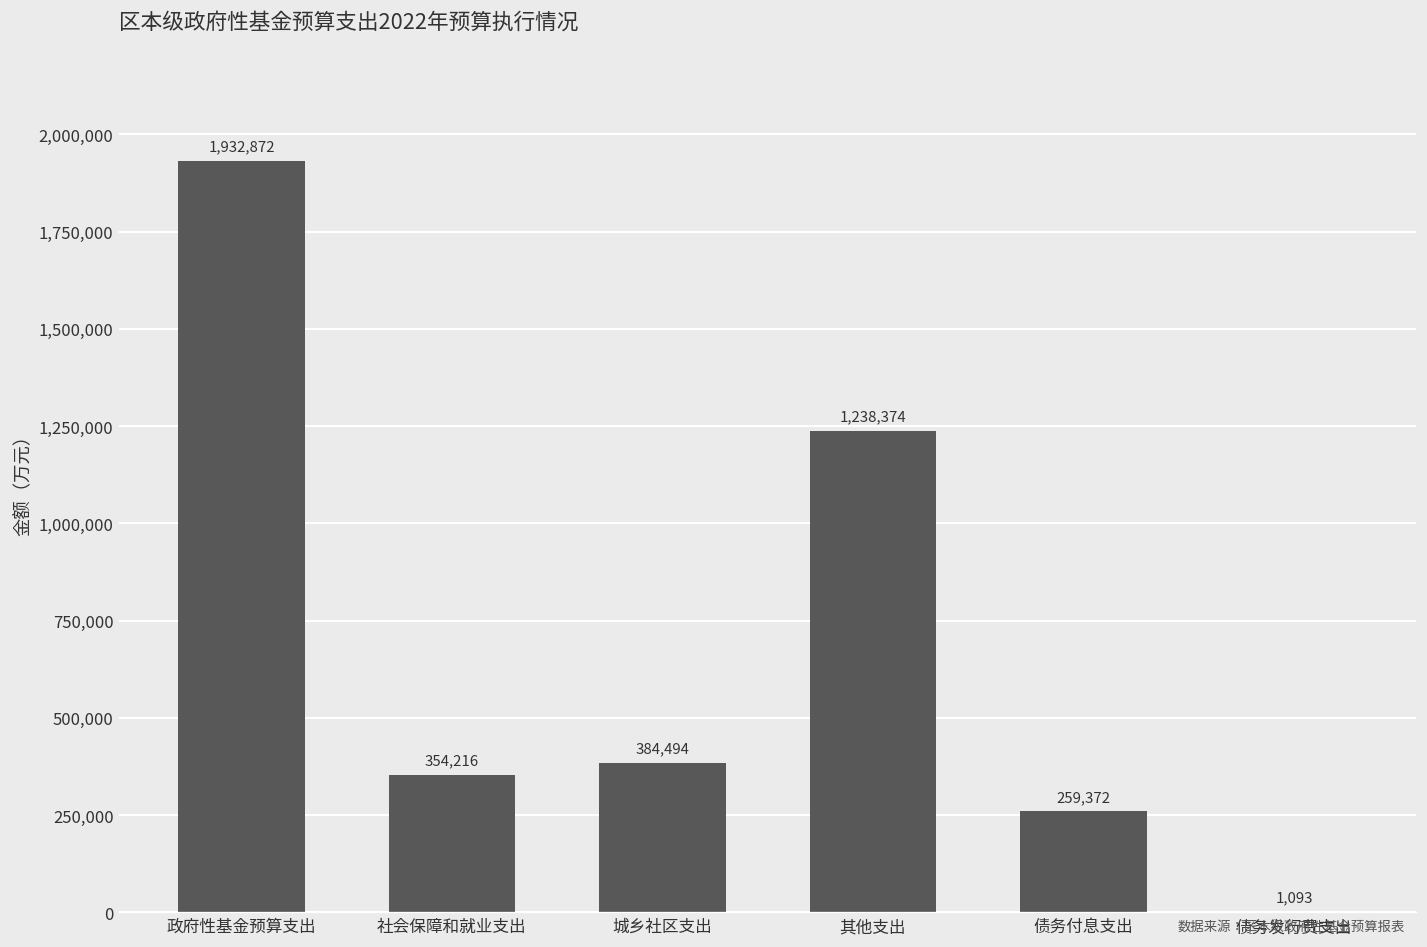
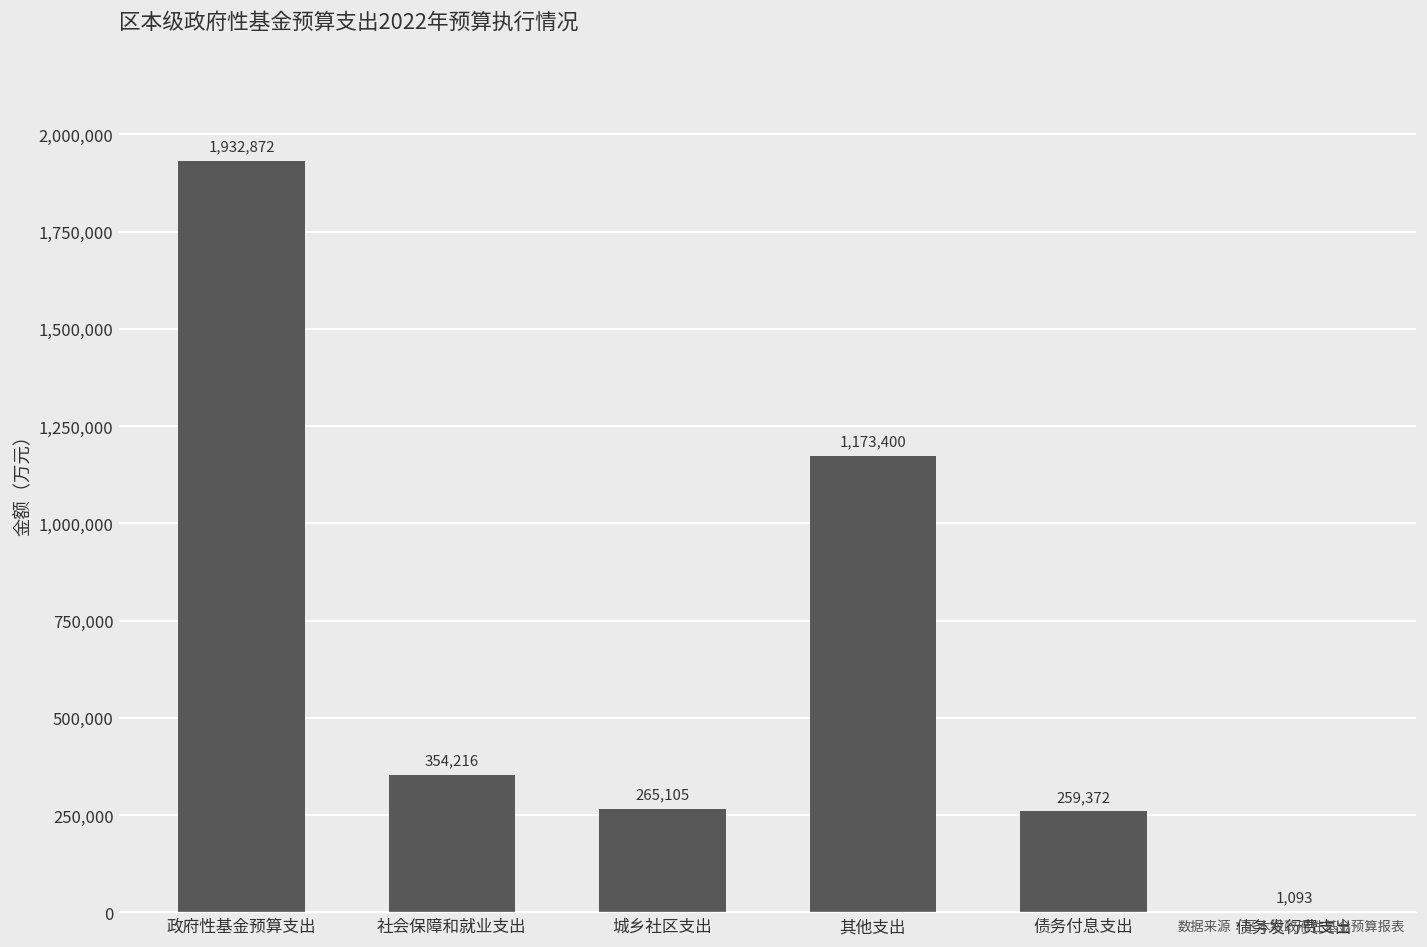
城乡社区支出: 384,494 -> 265,105
其他支出: 1,238,374 -> 1,173,400
